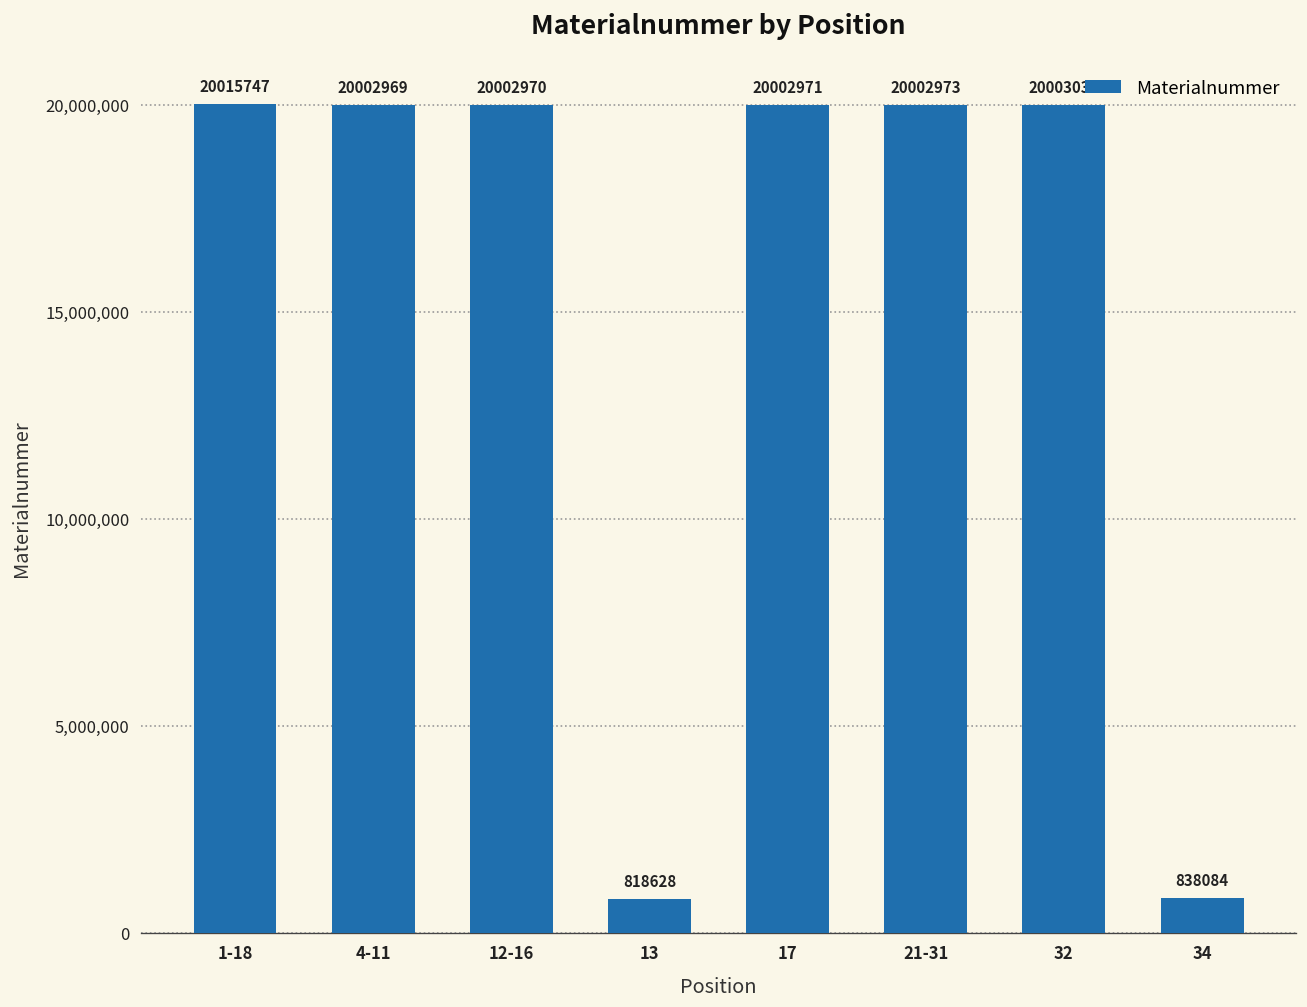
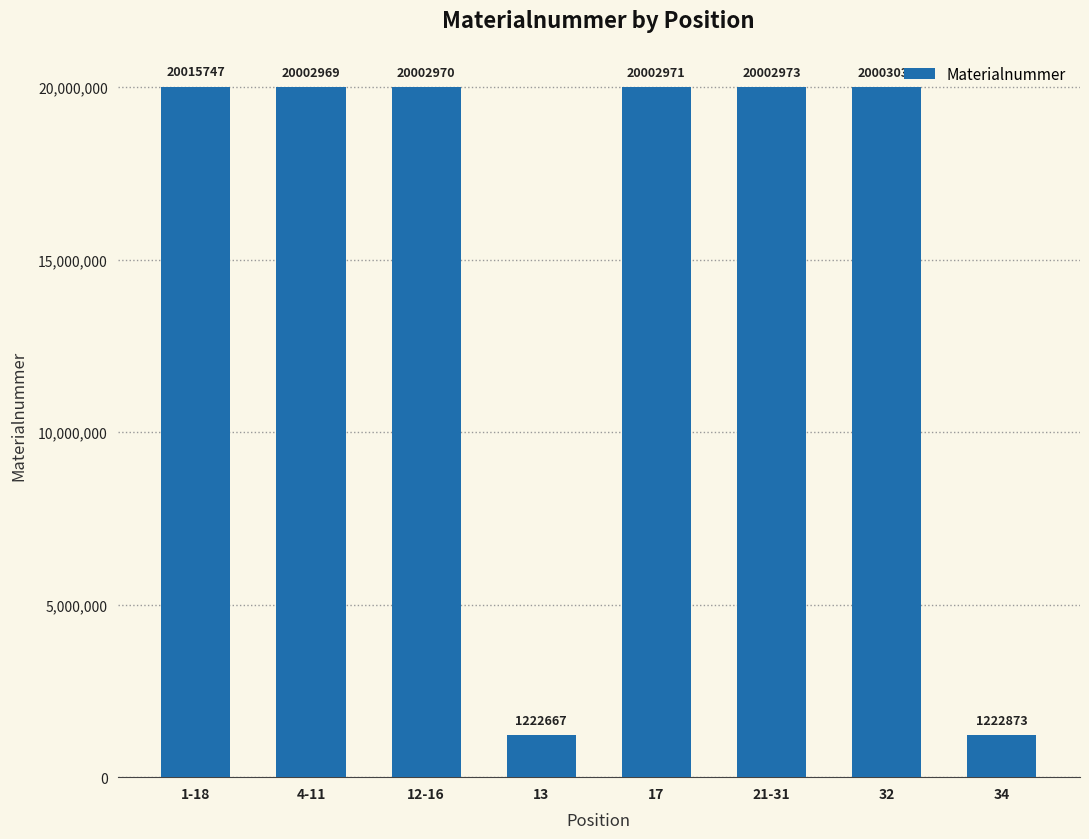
13: 818628 -> 1222667
34: 838084 -> 1222873
